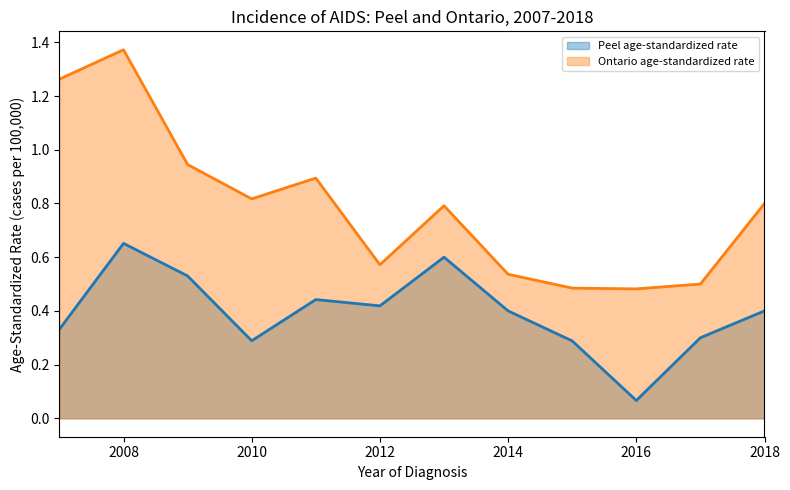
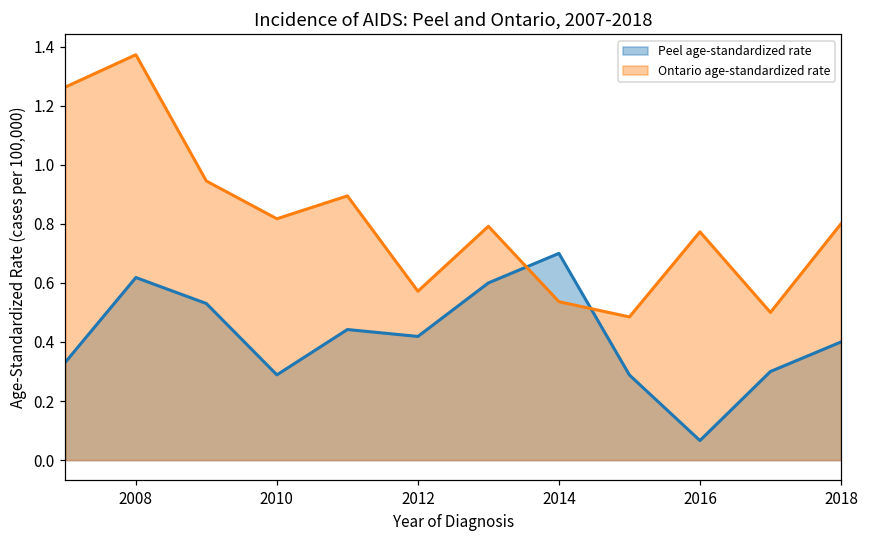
Peel age-standardized rate, 2008: 0.65 -> 0.62
Peel age-standardized rate, 2014: 0.4 -> 0.7
Ontario age-standardized rate, 2016: 0.48 -> 0.77
